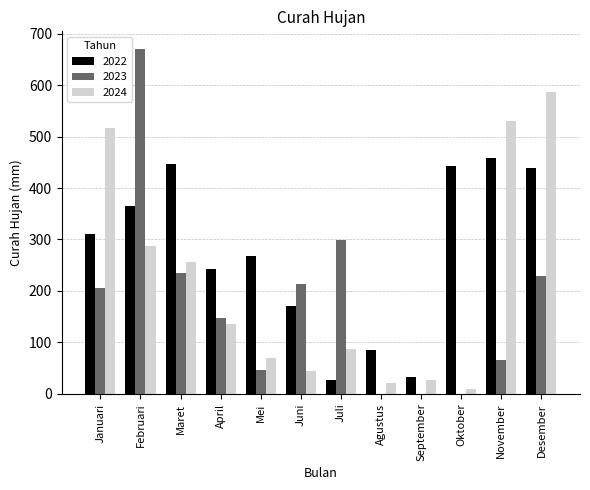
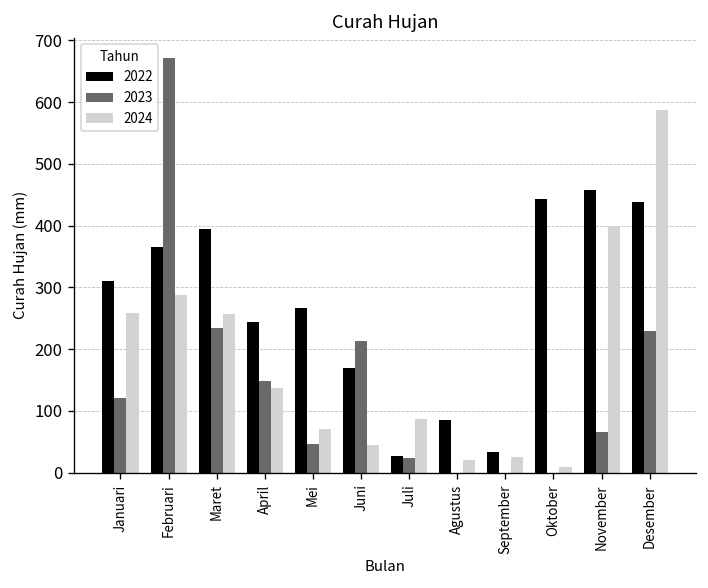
2023, Januari: 210 -> 120
2024, Januari: 520 -> 260
2022, Maret: 450 -> 390
2023, Juli: 300 -> 20
2024, November: 530 -> 400
